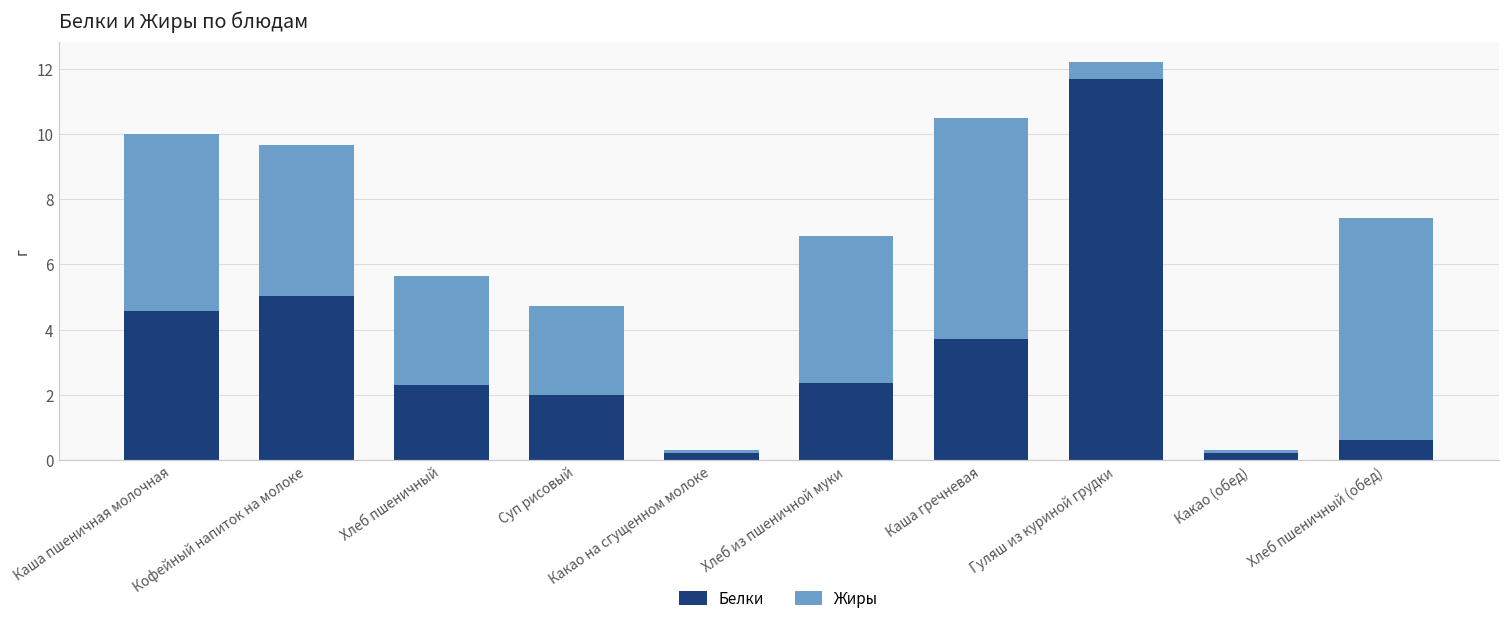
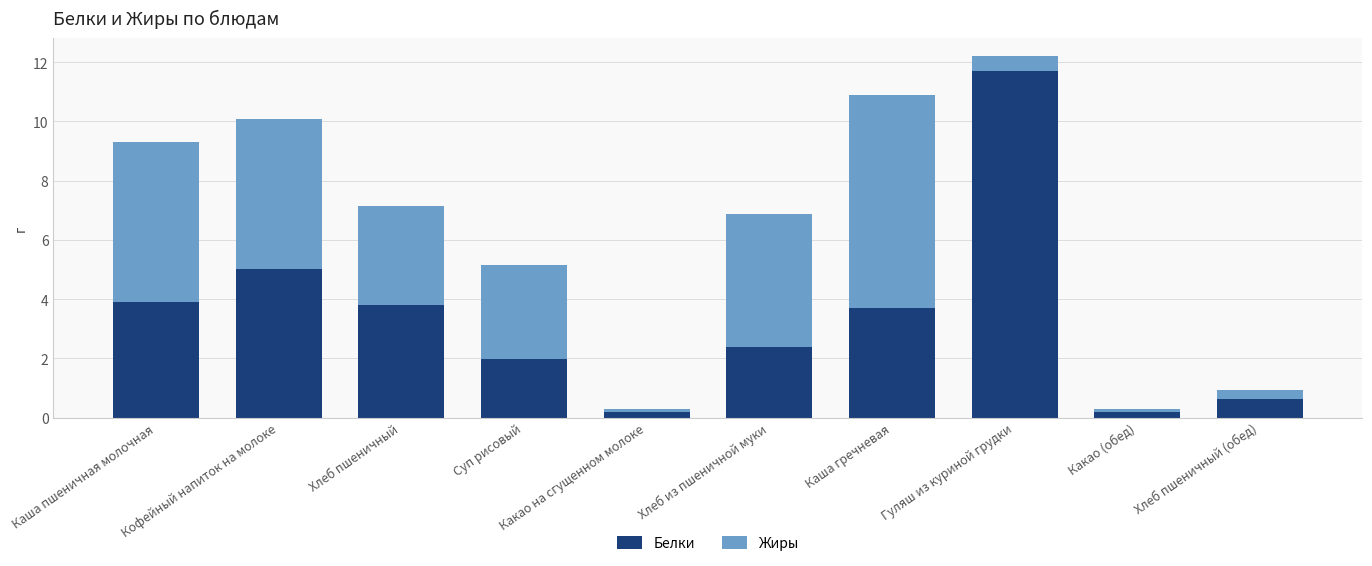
Белки, Каша пшеничная молочная: 4.6 -> 3.9
Жиры, Кофейный напиток на молоке: 4.6 -> 5.0
Белки, Хлеб пшеничный: 2.3 -> 3.8
Жиры, Суп рисовый: 2.7 -> 3.2
Жиры, Каша гречневая: 6.8 -> 7.2
Жиры, Хлеб пшеничный (обед): 6.8 -> 0.3
